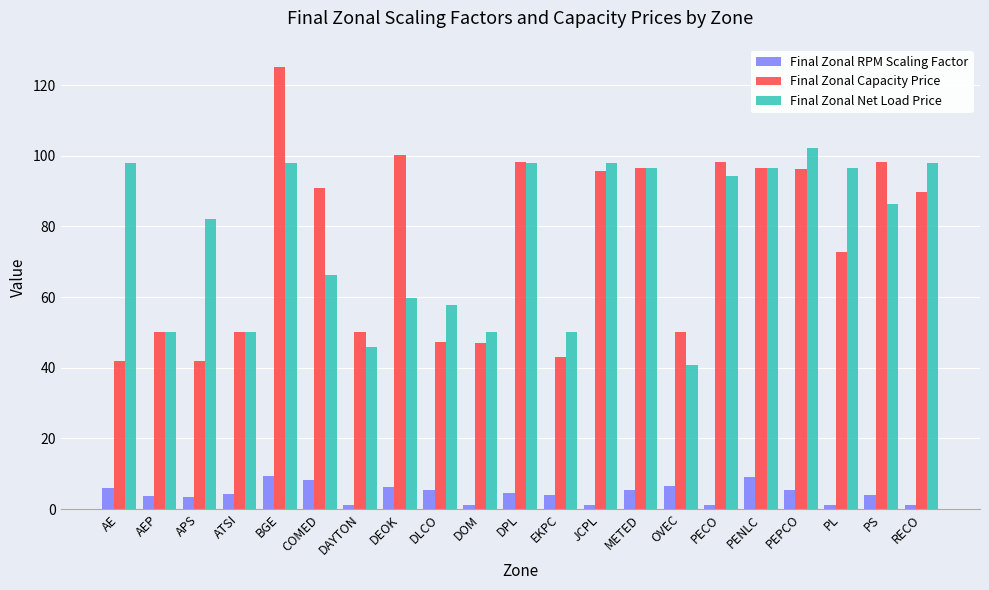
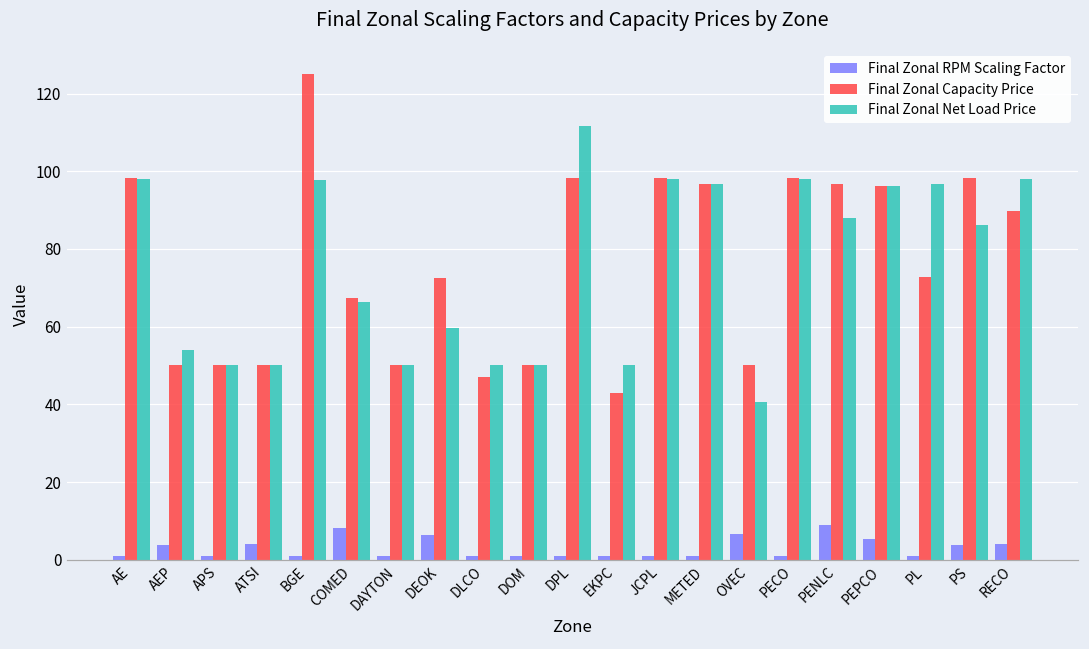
Final Zonal RPM Scaling Factor, AE: 6 -> 1
Final Zonal Capacity Price, AE: 42 -> 98
Final Zonal Net Load Price, AEP: 50 -> 54
Final Zonal RPM Scaling Factor, APS: 3 -> 1
Final Zonal Capacity Price, APS: 42 -> 50
Final Zonal Net Load Price, APS: 82 -> 50
Final Zonal RPM Scaling Factor, BGE: 9 -> 1
Final Zonal Capacity Price, COMED: 91 -> 67
Final Zonal Net Load Price, DAYTON: 46 -> 50
Final Zonal Capacity Price, DEOK: 100 -> 73
Final Zonal RPM Scaling Factor, DLCO: 5 -> 1
Final Zonal Net Load Price, DLCO: 58 -> 50
Final Zonal Capacity Price, DOM: 47 -> 50
Final Zonal RPM Scaling Factor, DPL: 4 -> 1
Final Zonal Net Load Price, DPL: 98 -> 112
Final Zonal RPM Scaling Factor, EKPC: 4 -> 1
Final Zonal Capacity Price, JCPL: 96 -> 98
Final Zonal RPM Scaling Factor, METED: 6 -> 1
Final Zonal Net Load Price, PECO: 94 -> 98
Final Zonal Net Load Price, PENLC: 97 -> 88
Final Zonal Net Load Price, PEPCO: 102 -> 96
Final Zonal RPM Scaling Factor, RECO: 1 -> 4
